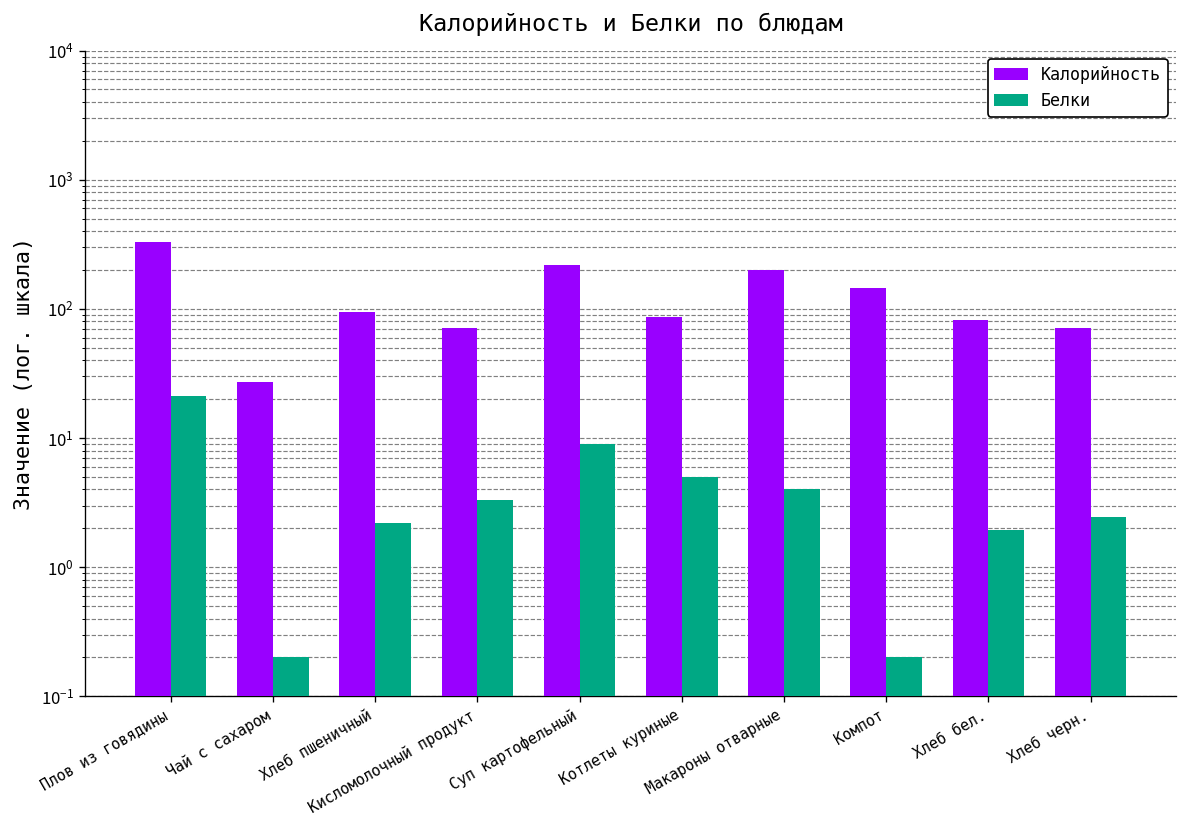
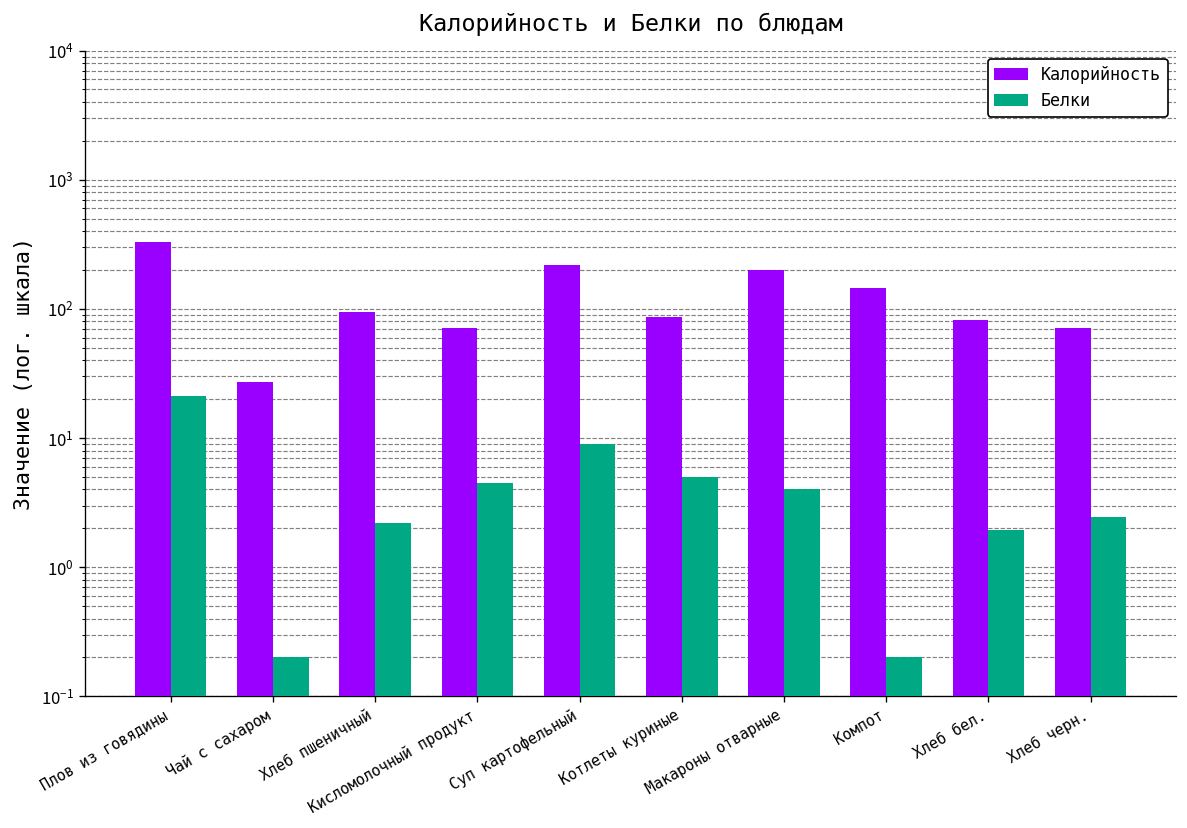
Белки, Кисломолочный продукт: 3.3 -> 4.5
